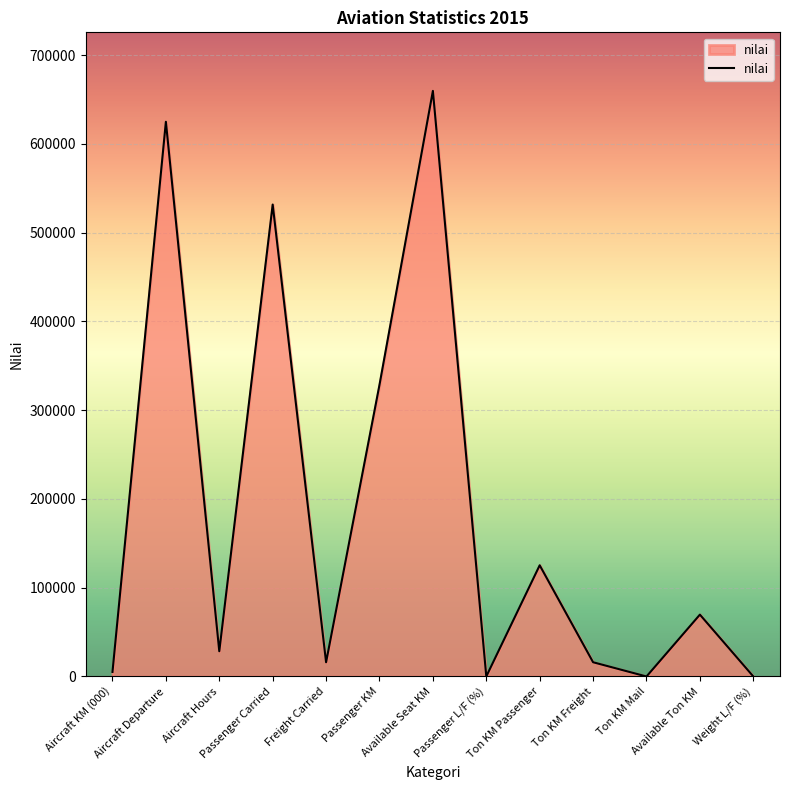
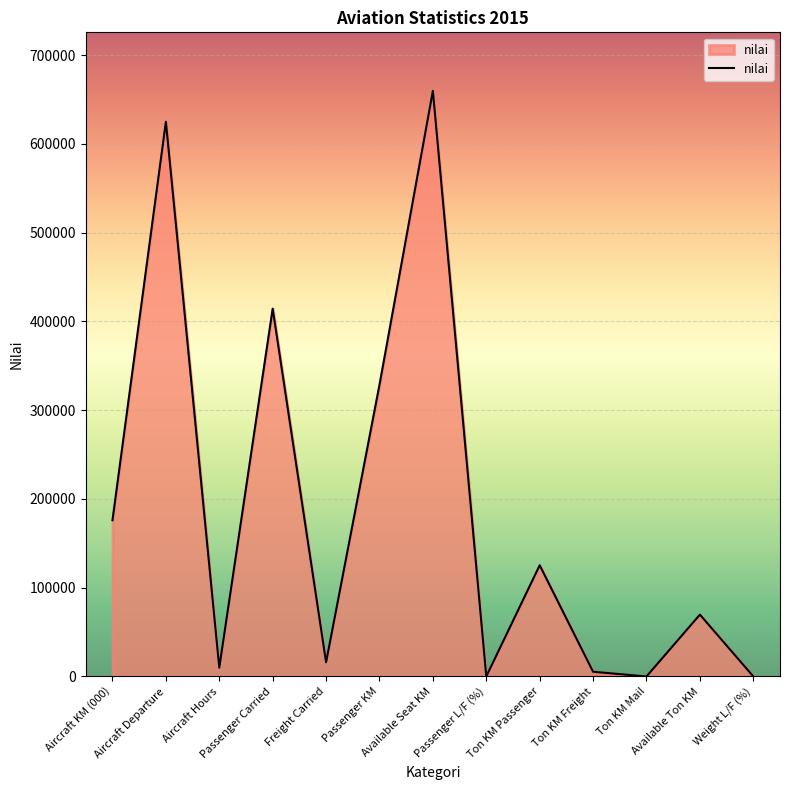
Aircraft KM (000): 10000 -> 180000
Aircraft Hours: 30000 -> 10000
Passenger Carried: 530000 -> 410000
Ton KM Freight: 20000 -> 10000
